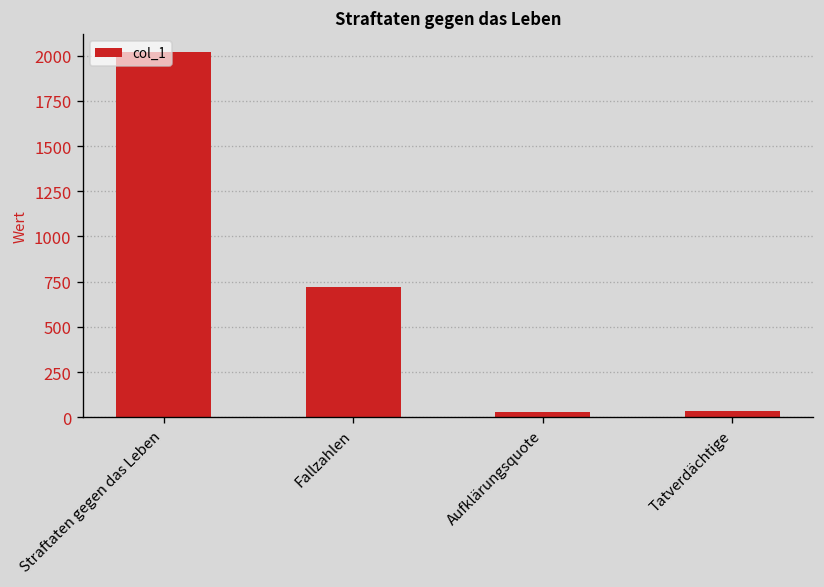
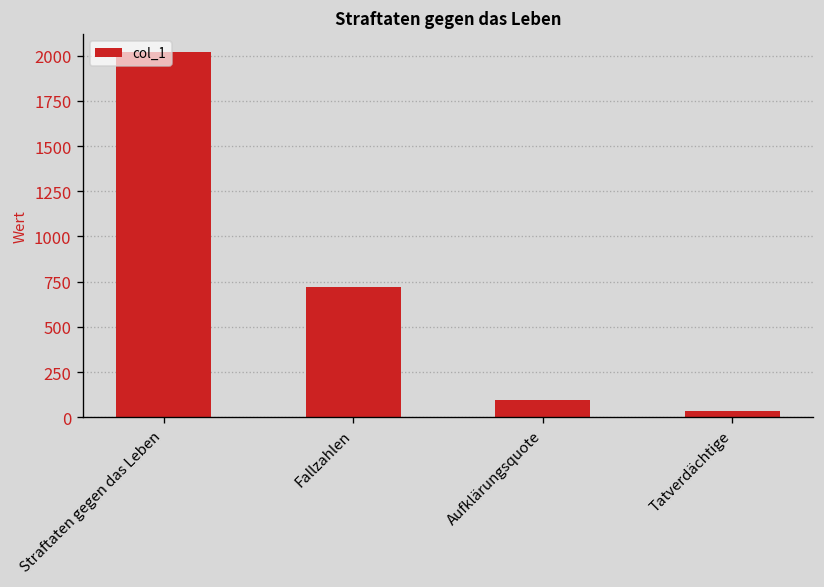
Aufklärungsquote: 30 -> 90
